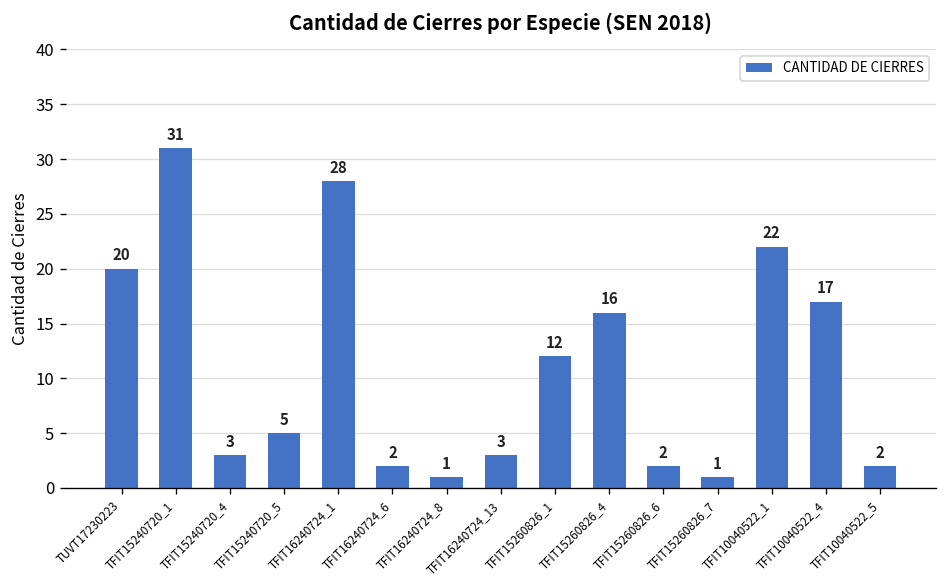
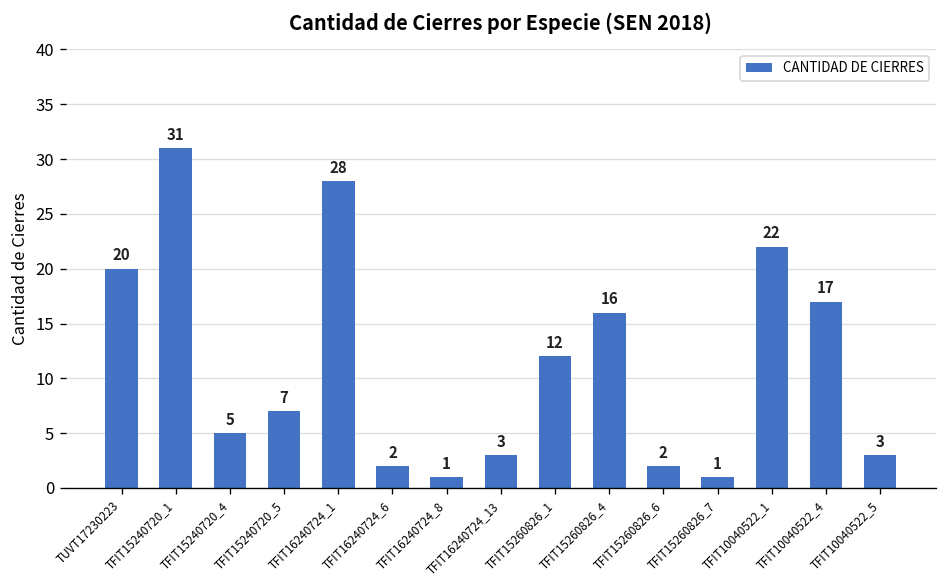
TFIT15240720_4: 3 -> 5
TFIT15240720_5: 5 -> 7
TFIT10040522_5: 2 -> 3
